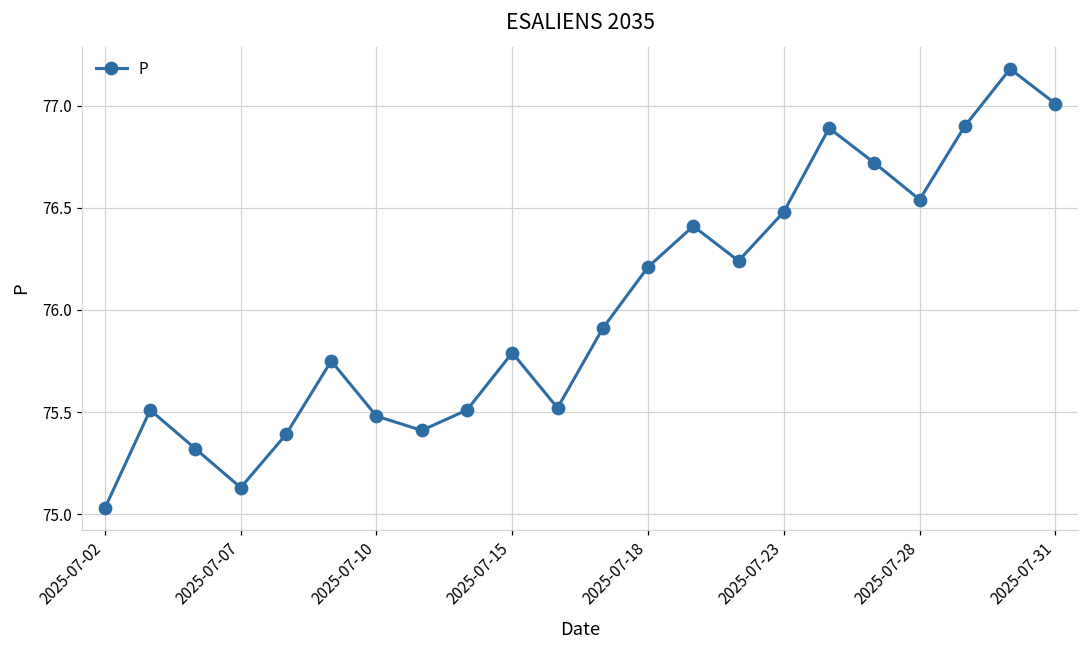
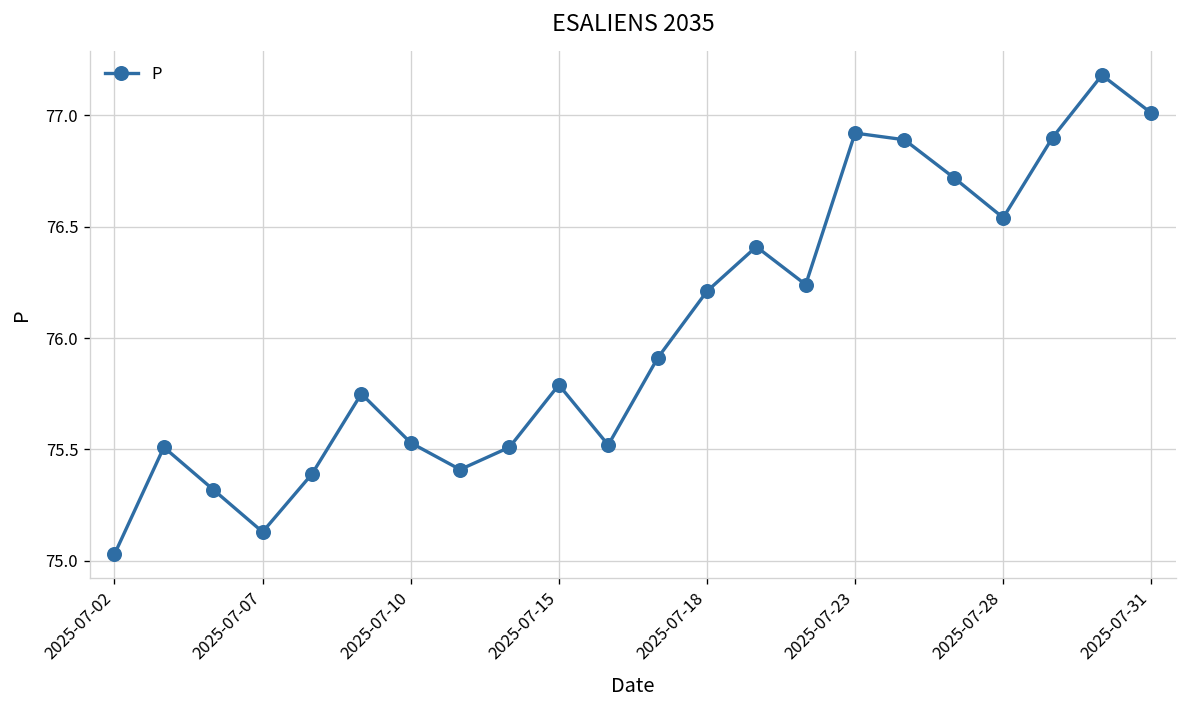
2025-07-10: 75.48 -> 75.53
2025-07-23: 76.48 -> 76.92
